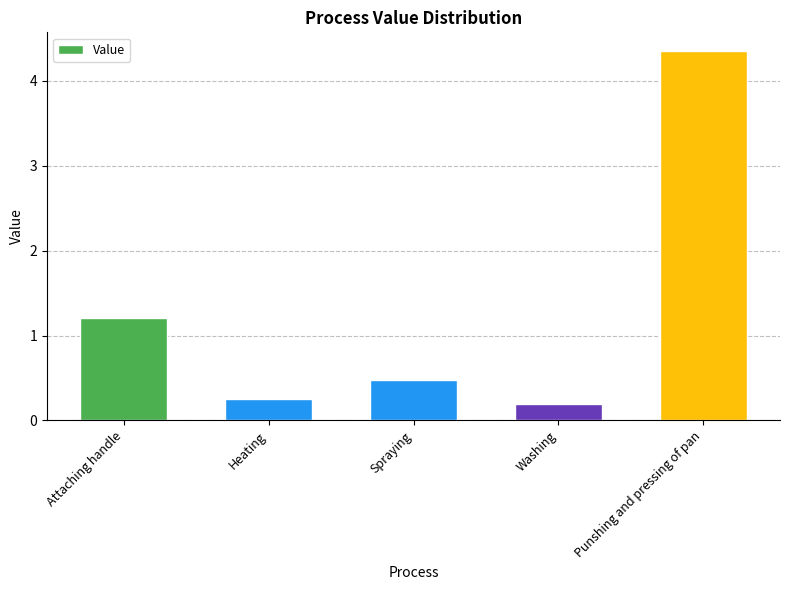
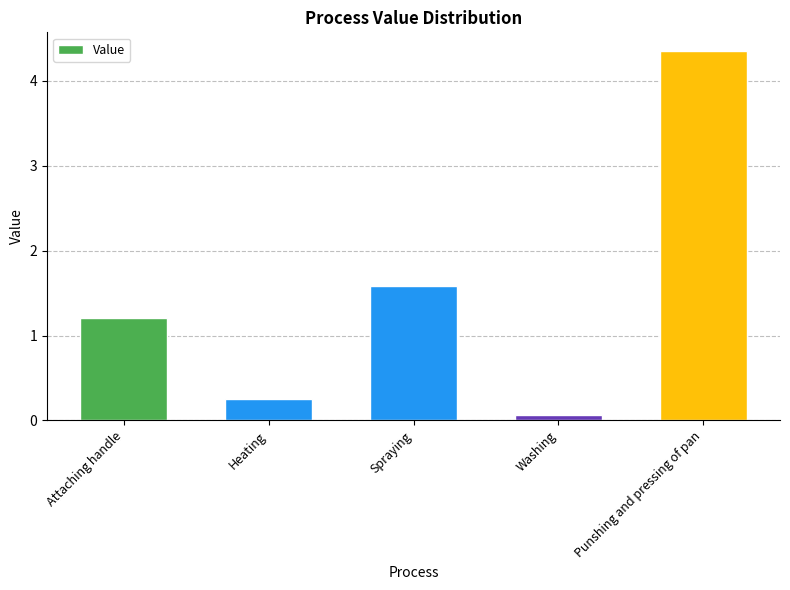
Spraying: 0.5 -> 1.6
Washing: 0.2 -> 0.1
